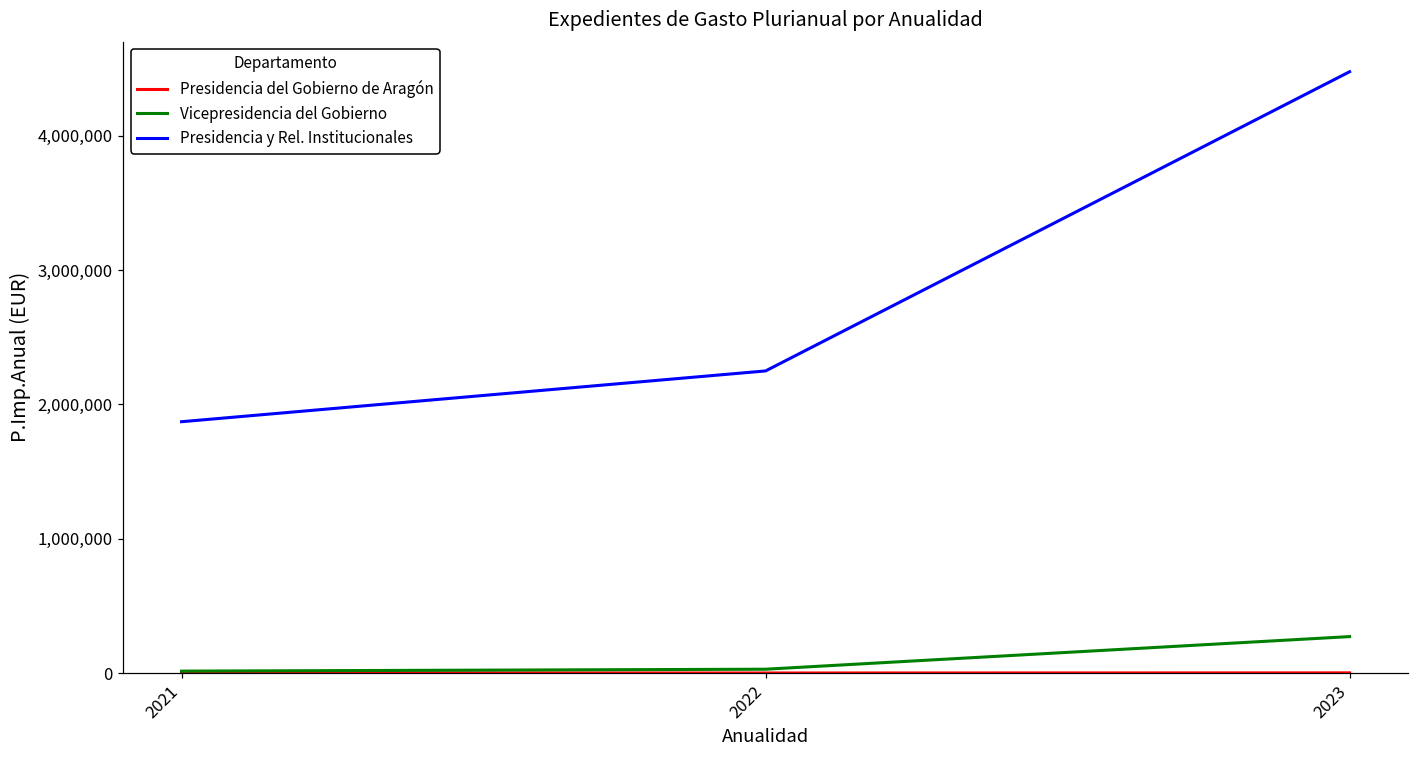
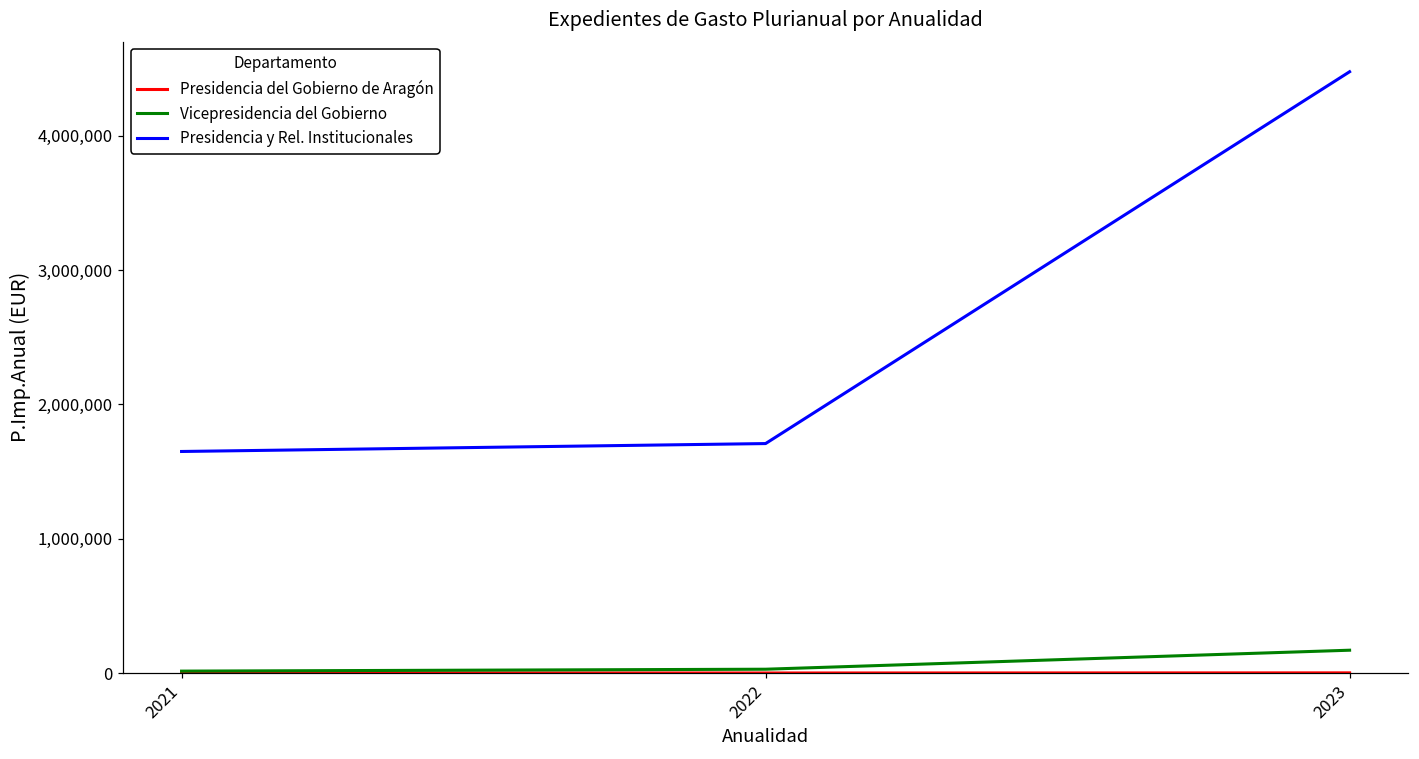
Presidencia y Rel. Institucionales, 2021: 1,870,000 -> 1,650,000
Presidencia y Rel. Institucionales, 2022: 2,250,000 -> 1,710,000
Vicepresidencia del Gobierno, 2023: 270,000 -> 170,000
